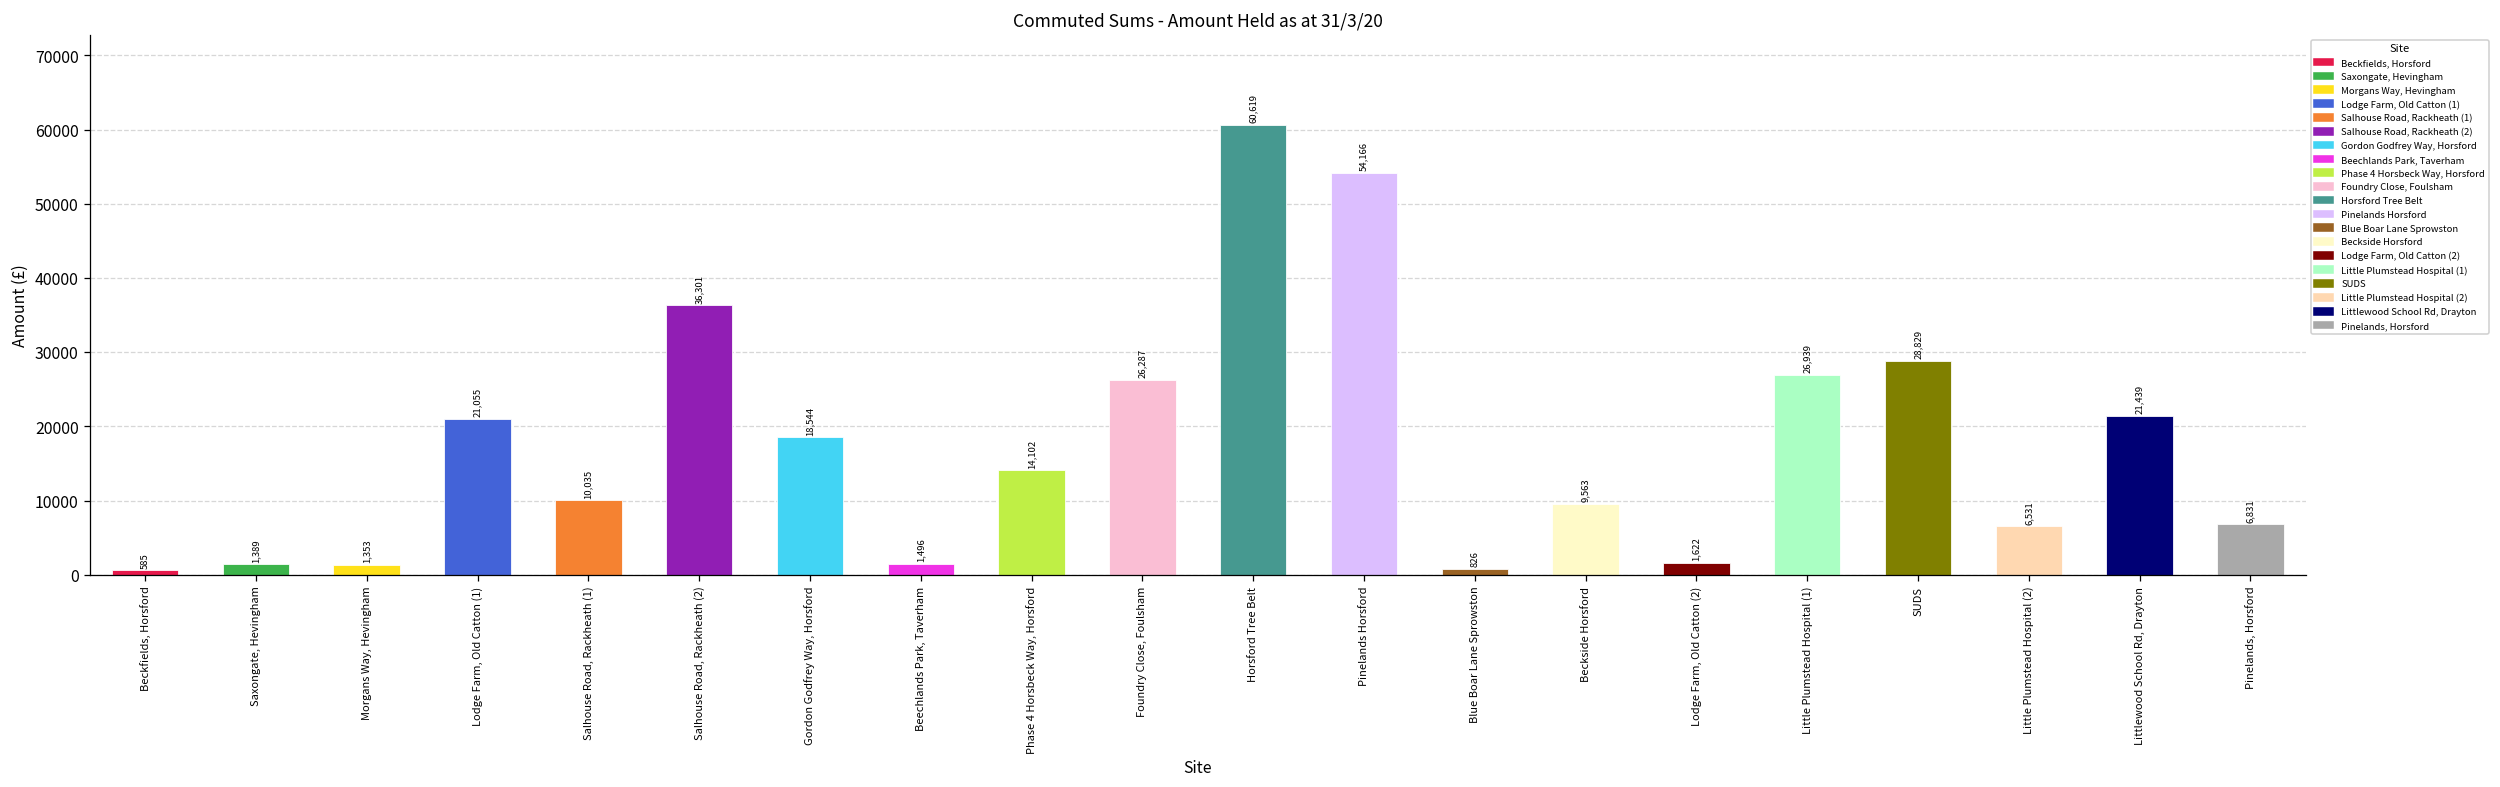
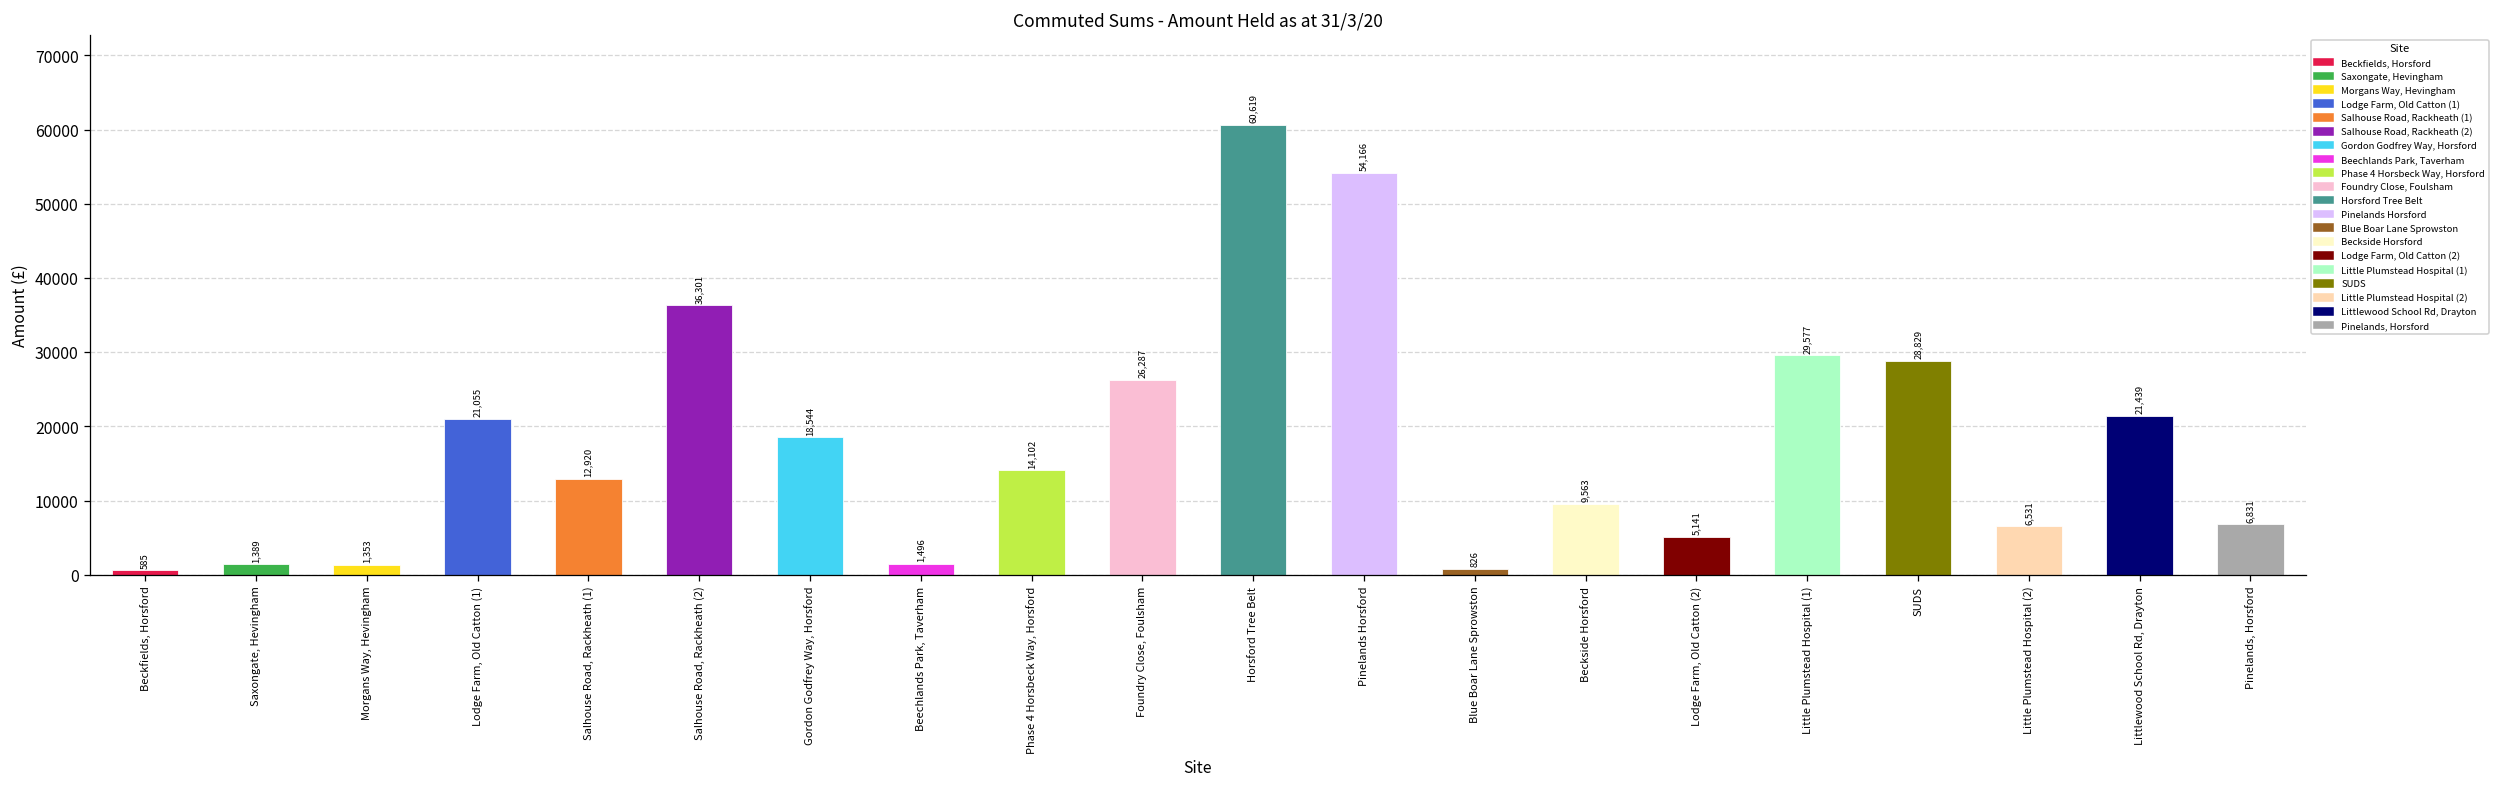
Salhouse Road, Rackheath (1): 10,035 -> 12,920
Lodge Farm, Old Catton (2): 1,622 -> 5,141
Little Plumstead Hospital (1): 26,939 -> 29,577
